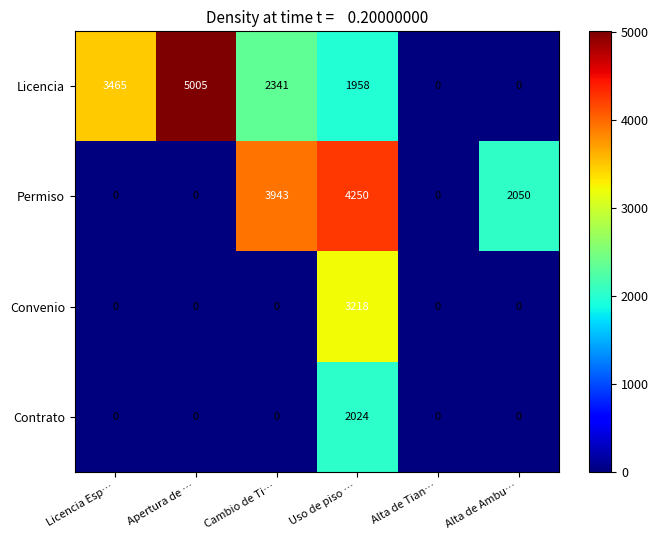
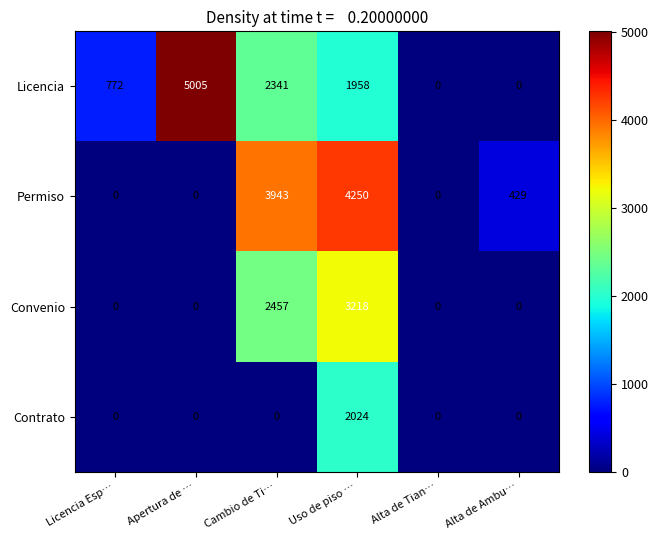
Licencia, Licencia Esp…: 3465 -> 772
Permiso, Alta de Ambu…: 2050 -> 429
Convenio, Cambio de Ti…: 0 -> 2457
